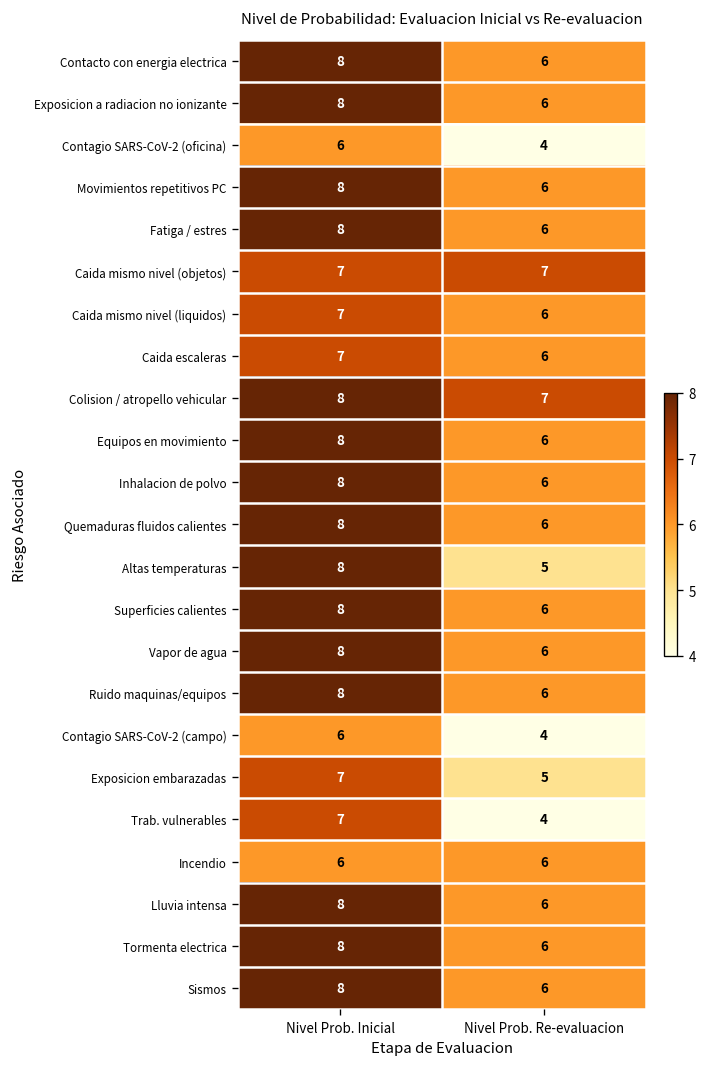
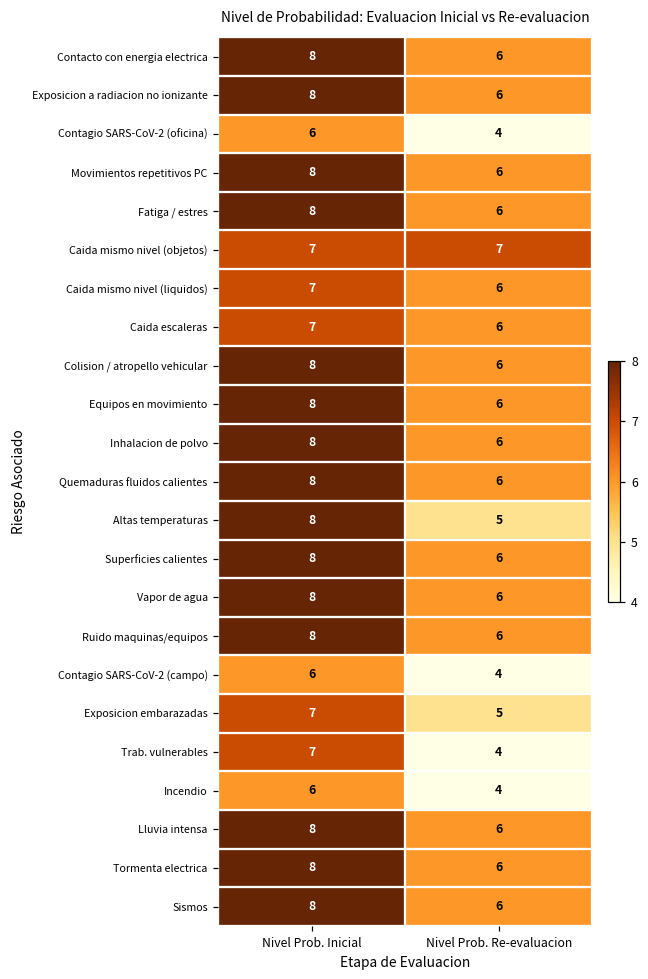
Colision / atropello vehicular, Nivel Prob. Re-evaluacion: 7 -> 6
Incendio, Nivel Prob. Re-evaluacion: 6 -> 4
